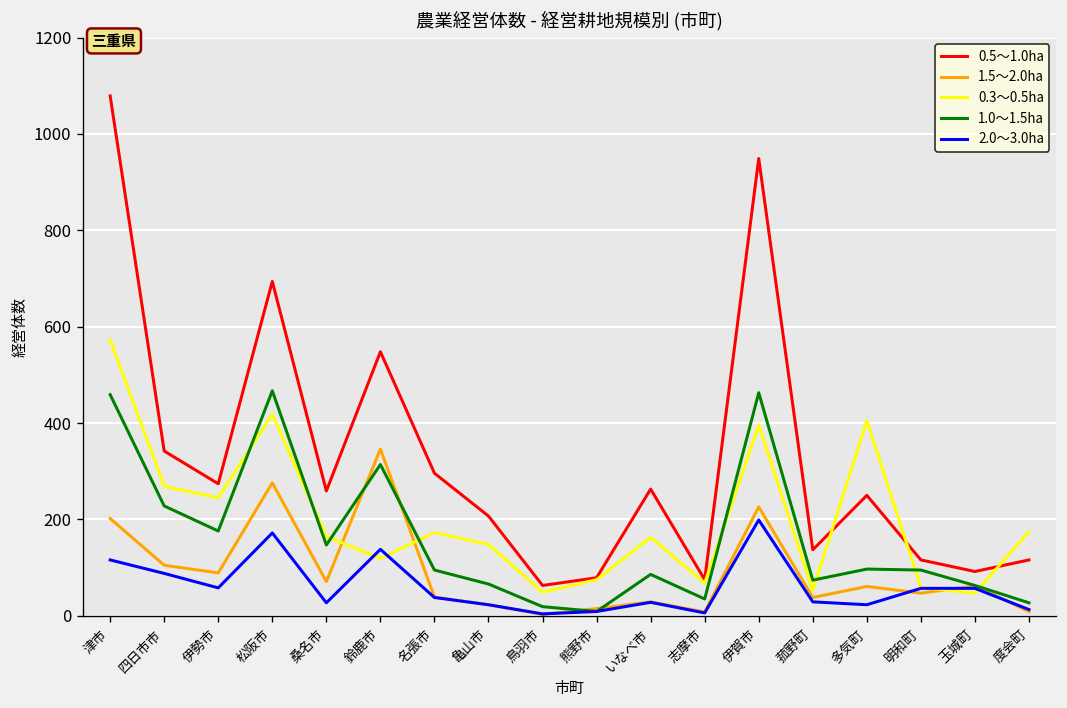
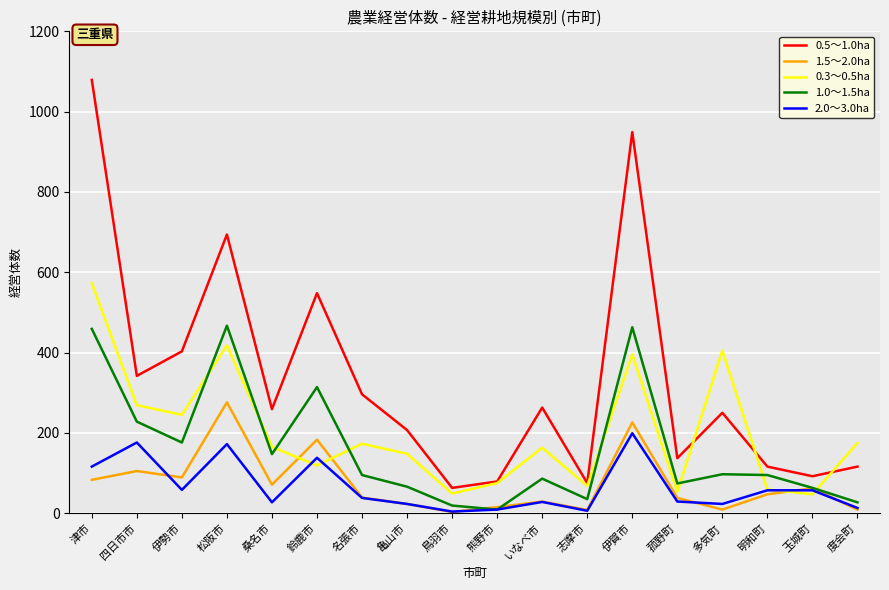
1.5～2.0ha, 津市: 200 -> 80
2.0～3.0ha, 四日市市: 90 -> 180
0.5～1.0ha, 伊勢市: 270 -> 400
1.5～2.0ha, 鈴鹿市: 350 -> 180
1.5～2.0ha, 多気町: 60 -> 10
